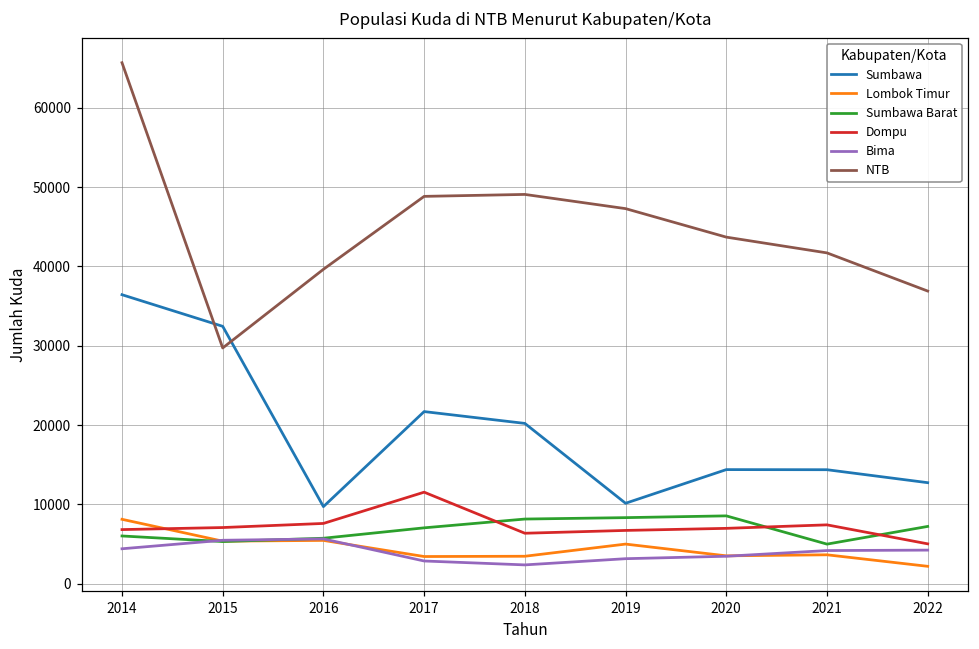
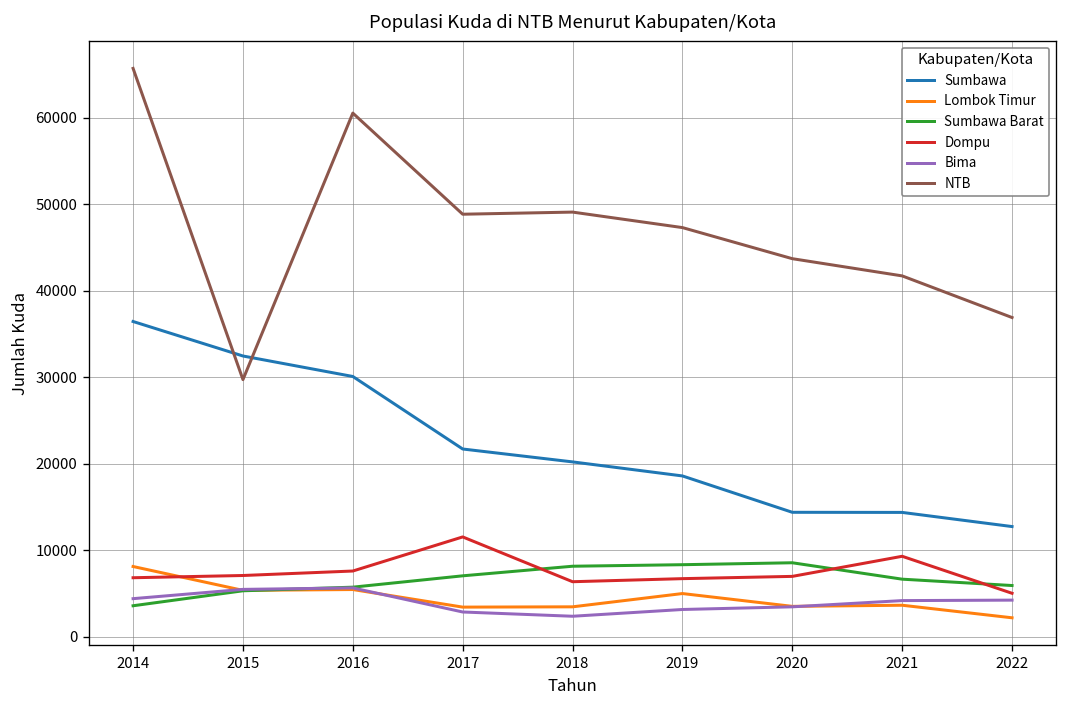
Sumbawa Barat, 2014: 6000 -> 4000
Sumbawa, 2016: 10000 -> 30000
NTB, 2016: 40000 -> 61000
Sumbawa, 2019: 10000 -> 19000
Sumbawa Barat, 2021: 5000 -> 7000
Dompu, 2021: 7000 -> 9000
Sumbawa Barat, 2022: 7000 -> 6000
